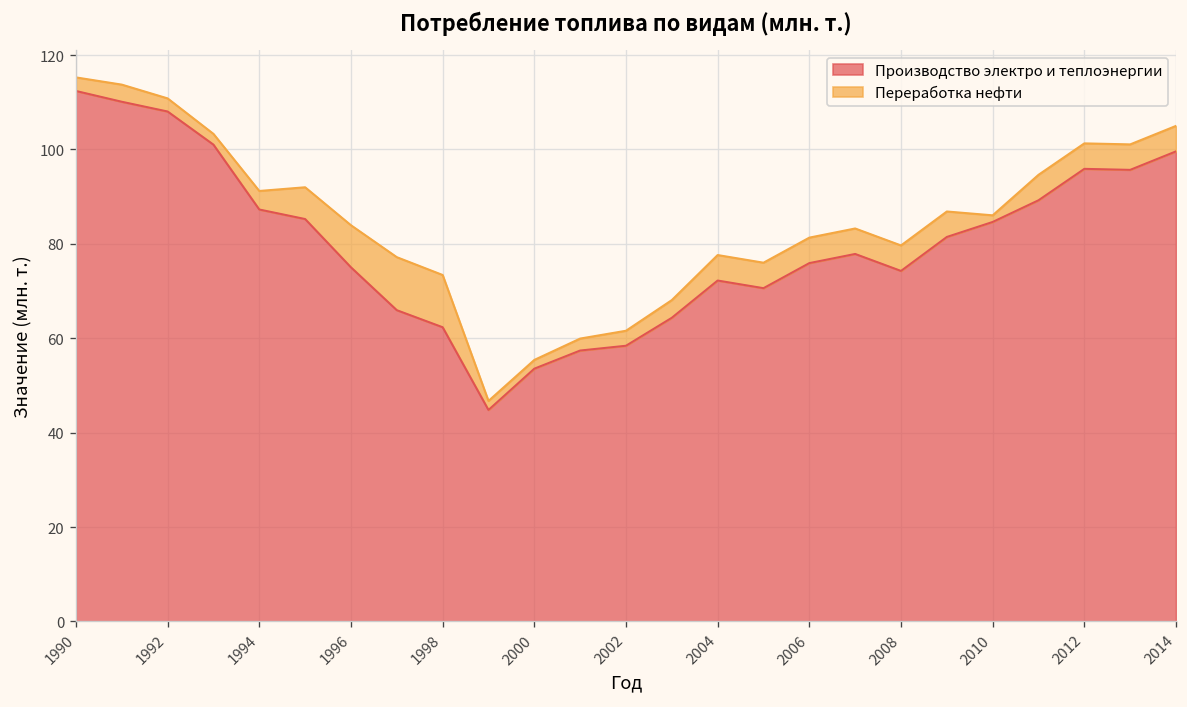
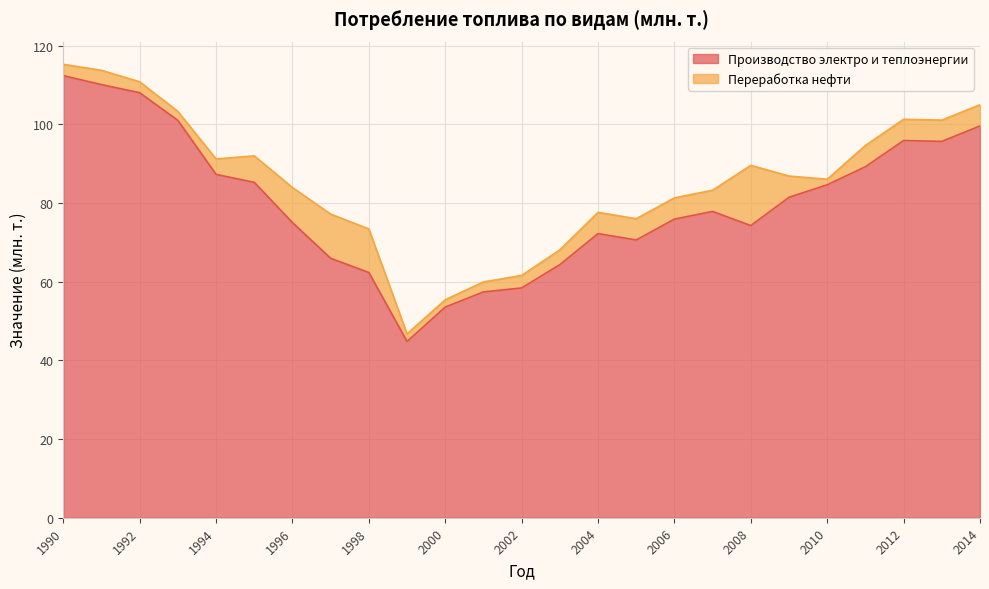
Переработка нефти, 2008: 5 -> 15
